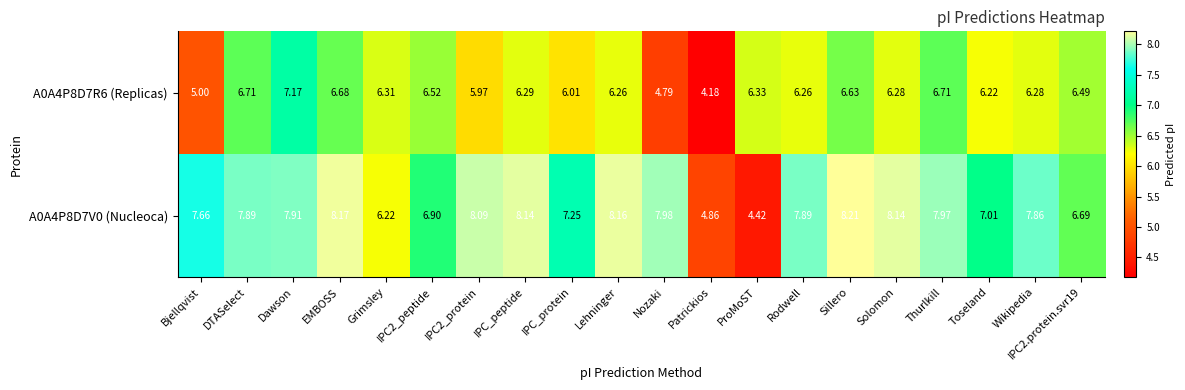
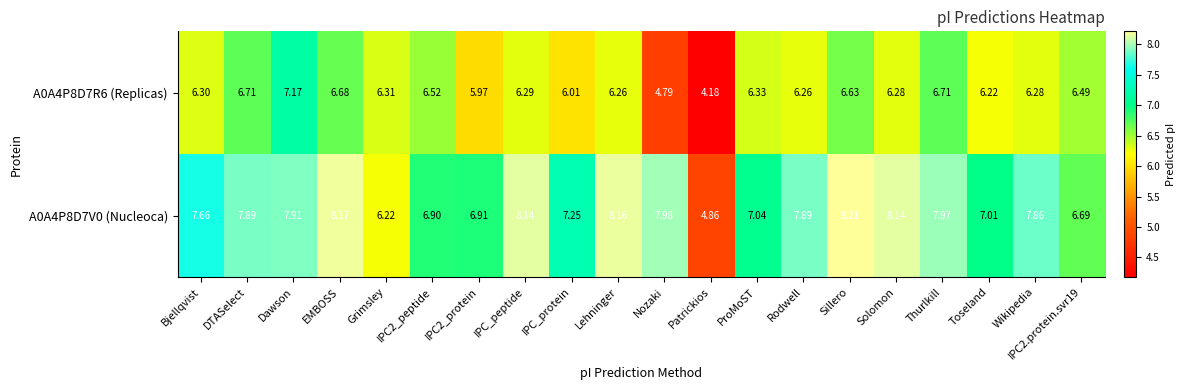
A0A4P8D7R6 (Replicas), Bjellqvist: 5.00 -> 6.30
A0A4P8D7V0 (Nucleoca), IPC2_protein: 8.09 -> 6.91
A0A4P8D7V0 (Nucleoca), ProMoST: 4.42 -> 7.04
